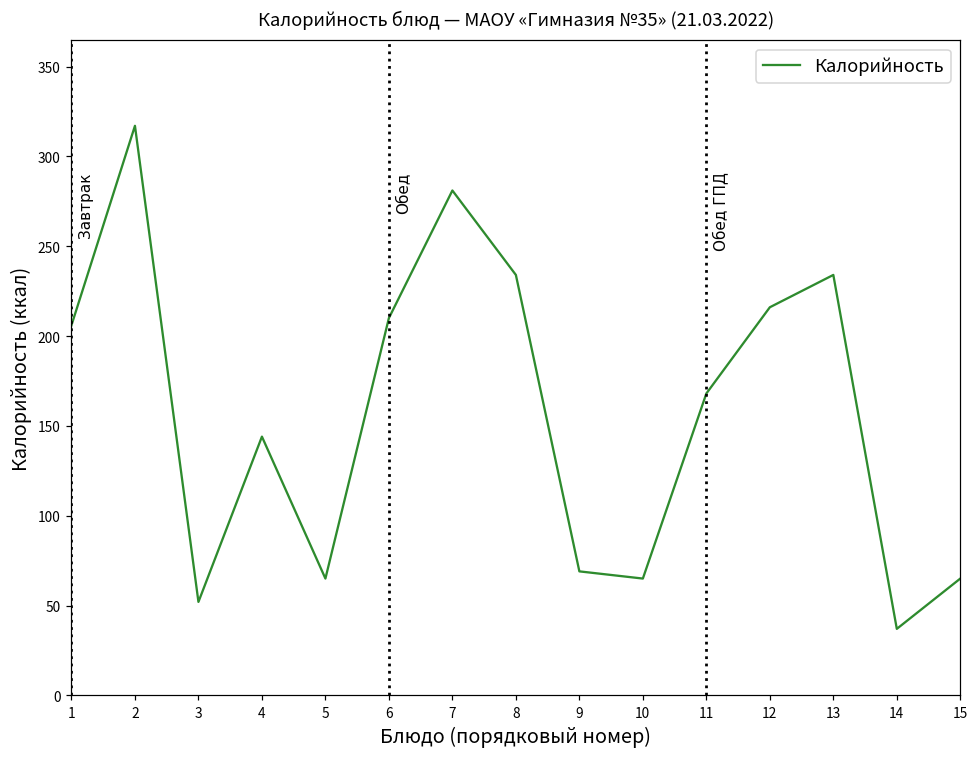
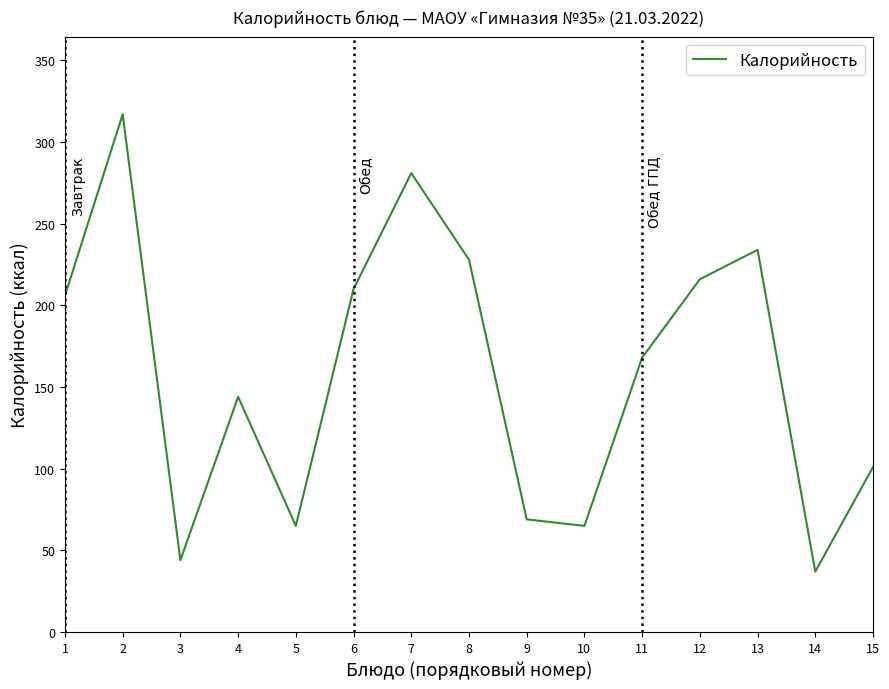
3: 52 -> 44
8: 234 -> 228
15: 65 -> 101
